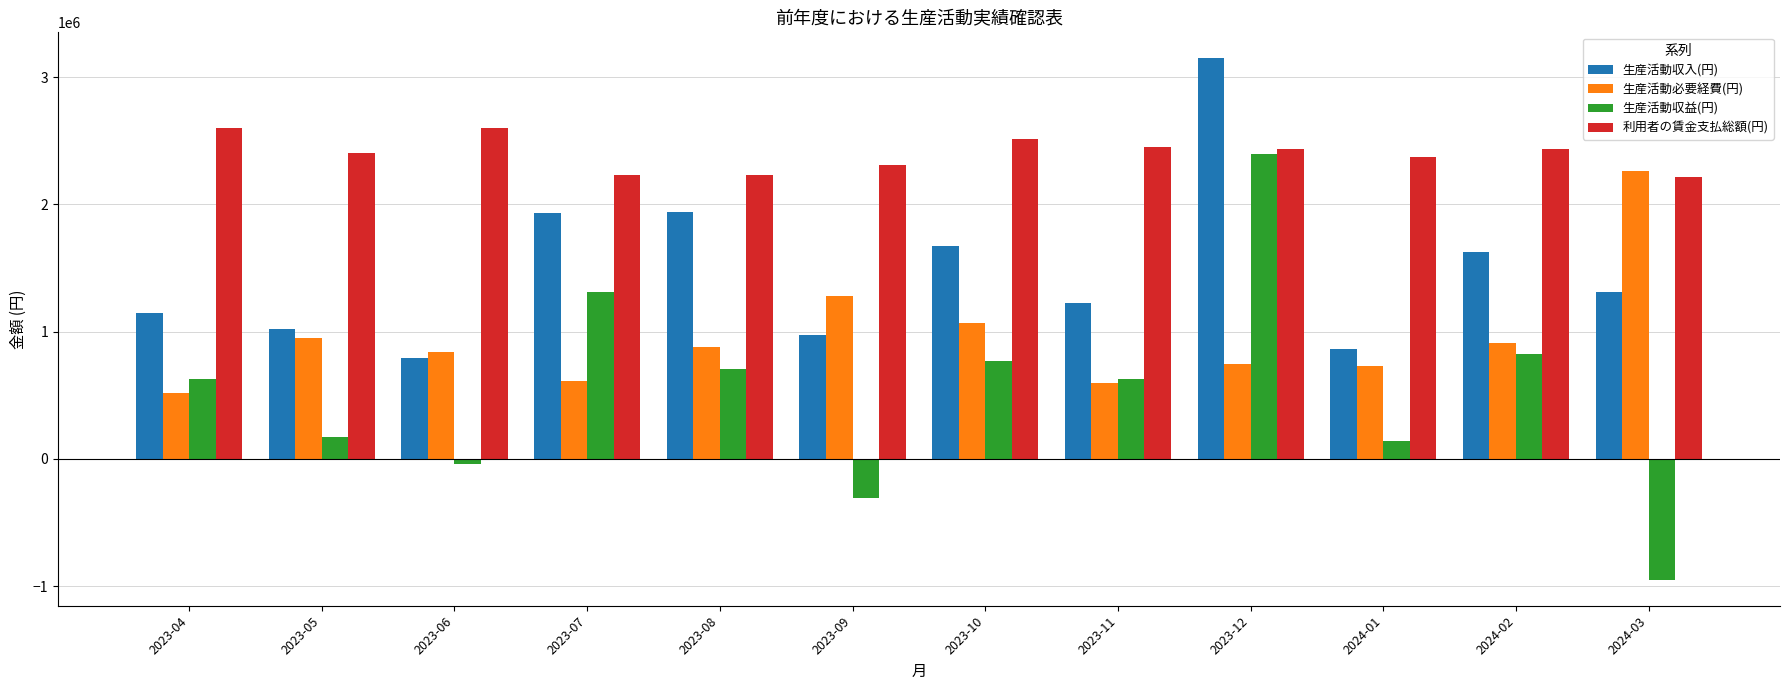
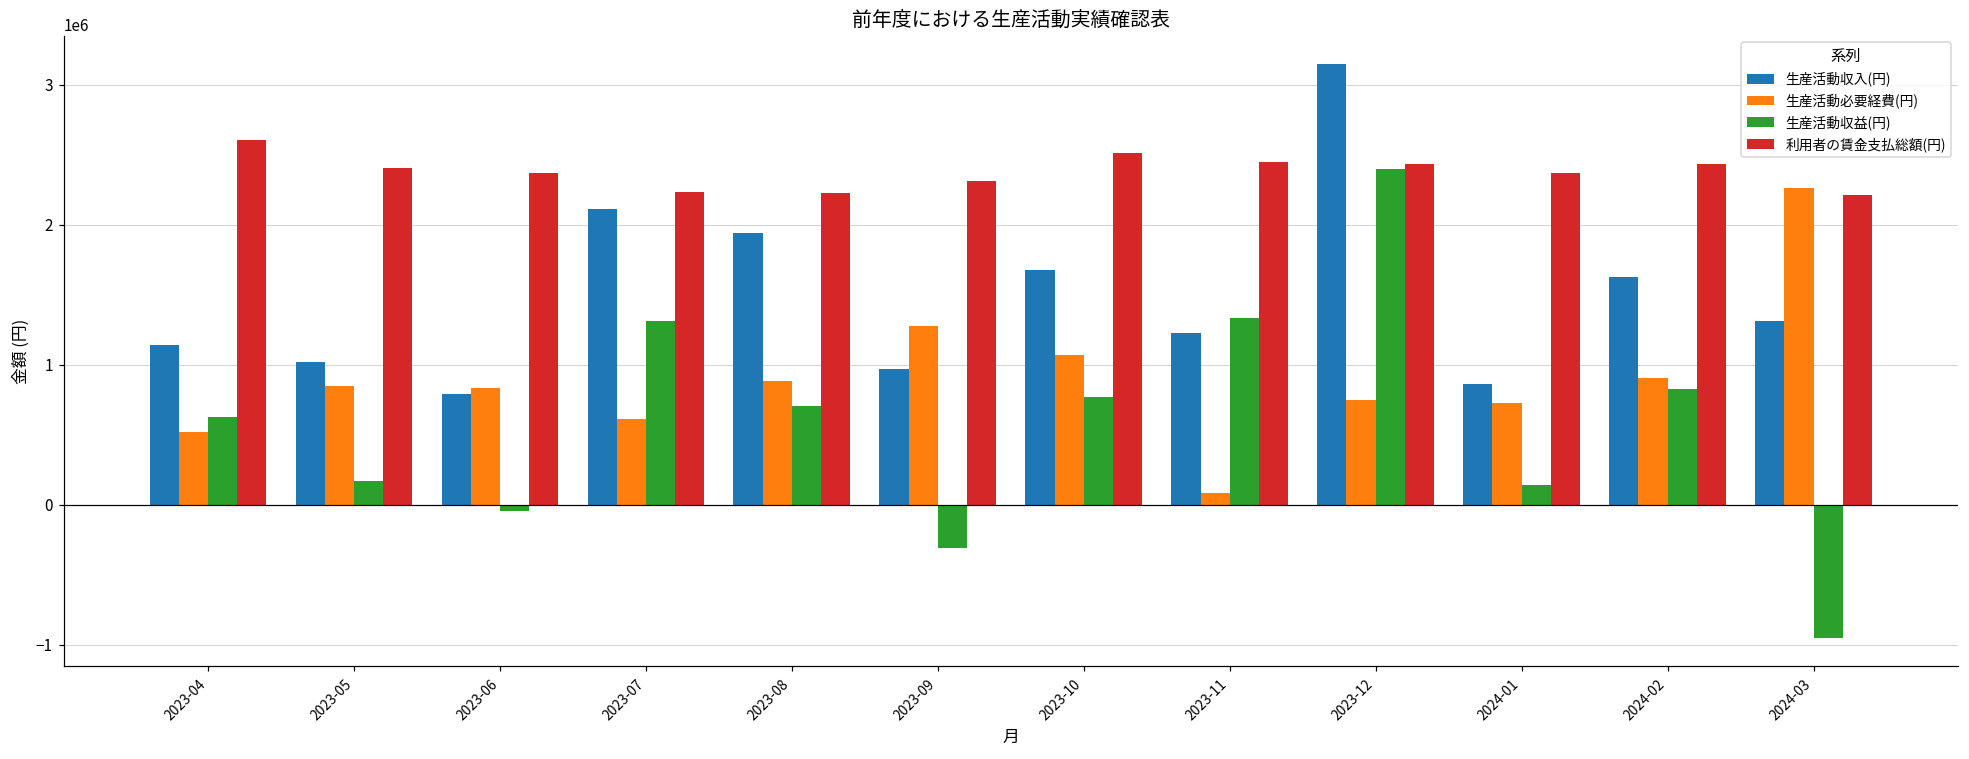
生産活動必要経費(円), 2023-05: 950000 -> 850000
利用者の賃金支払総額(円), 2023-06: 2600000 -> 2370000
生産活動収入(円), 2023-07: 1930000 -> 2110000
生産活動必要経費(円), 2023-11: 600000 -> 80000
生産活動収益(円), 2023-11: 630000 -> 1340000
